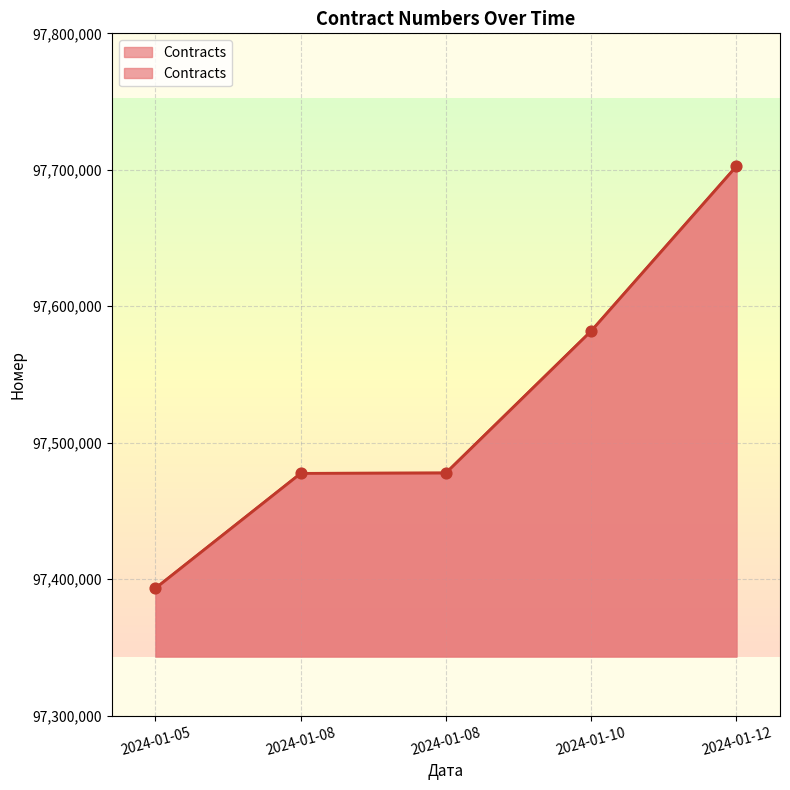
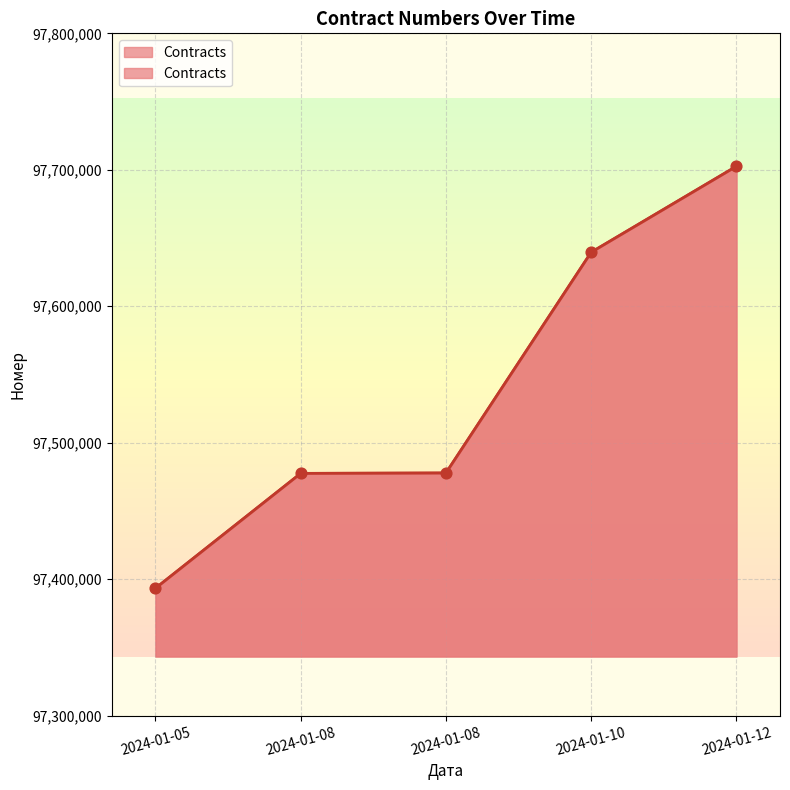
2024-01-10: 97,582,000 -> 97,640,000
